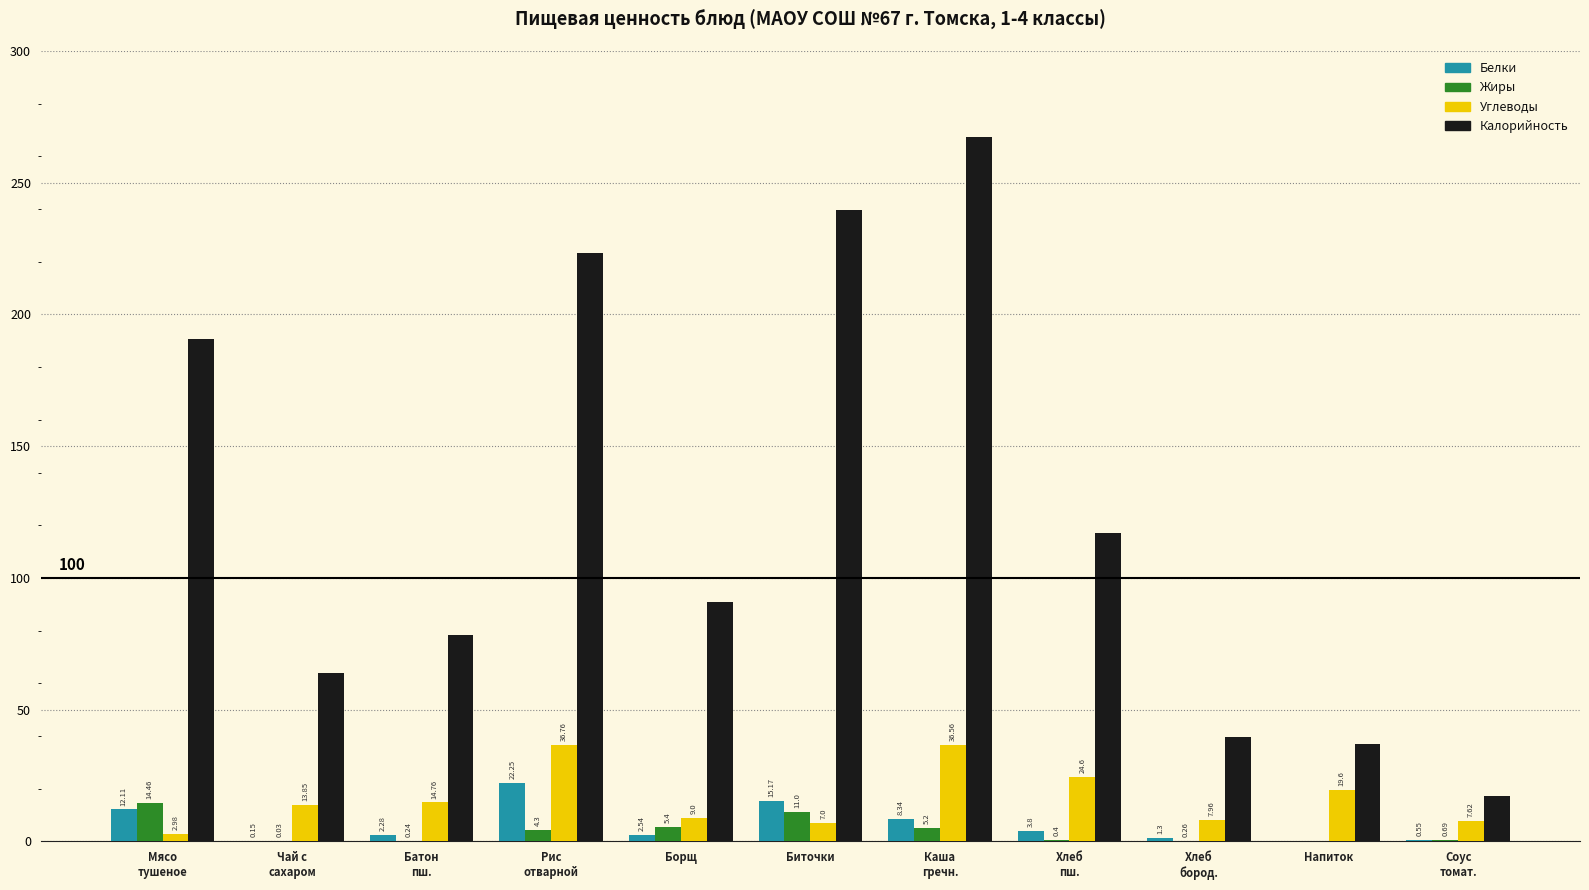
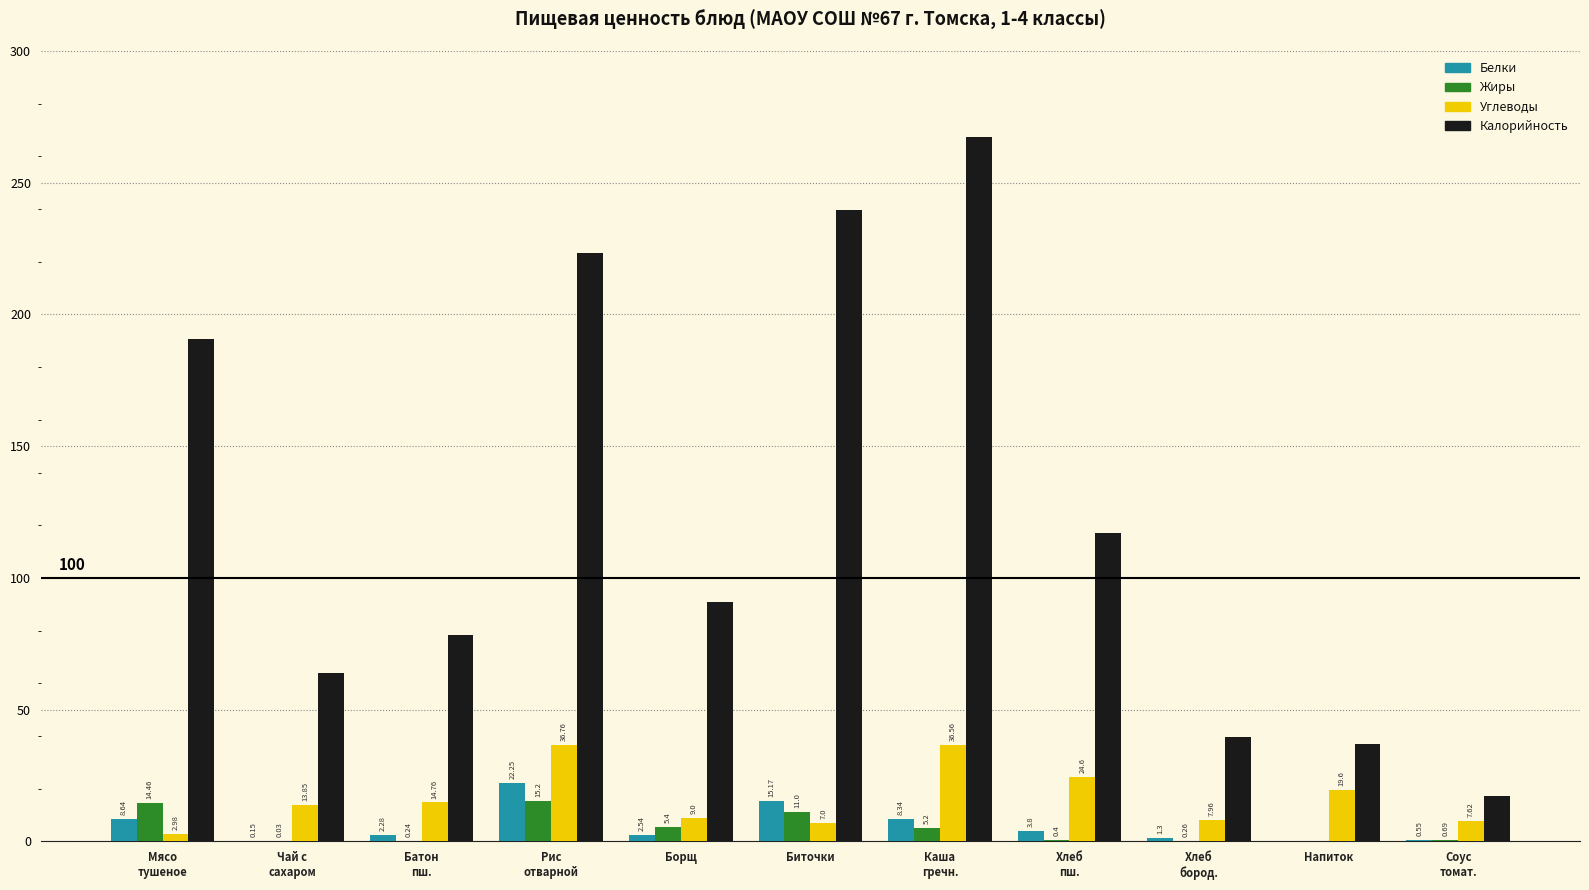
Белки, Мясо тушеное: 12.11 -> 8.64
Жиры, Рис отварной: 4.3 -> 15.2
